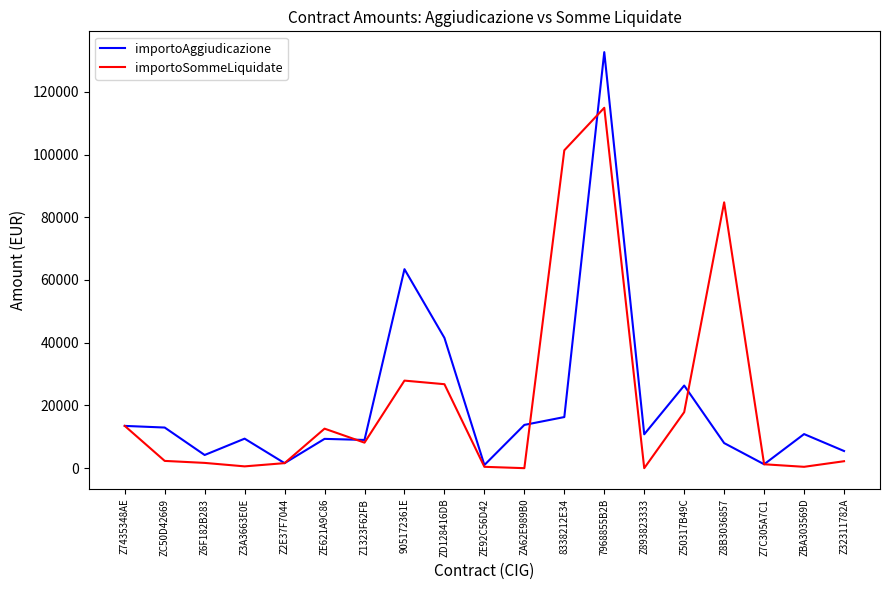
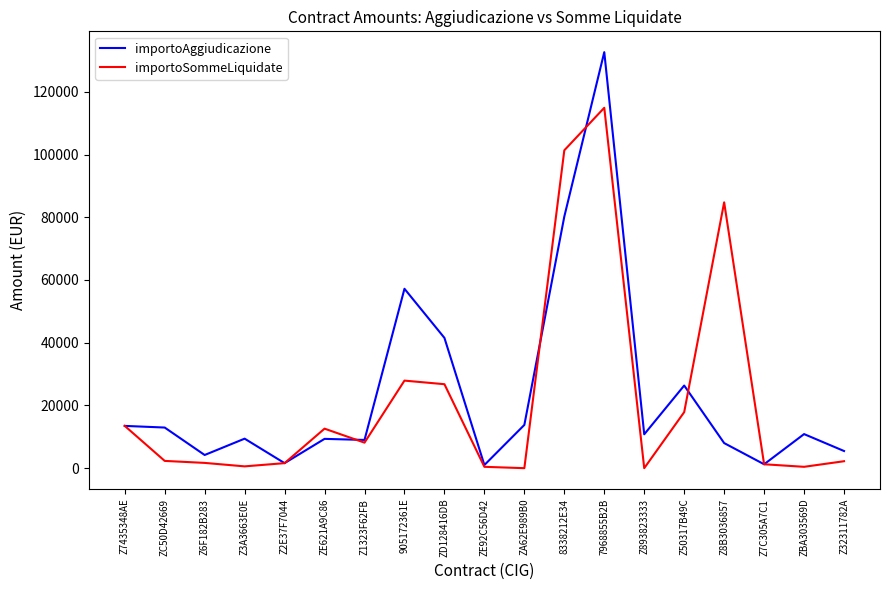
importoAggiudicazione, 905172361E: 63000 -> 57000
importoAggiudicazione, 8338212E34: 16000 -> 80000
